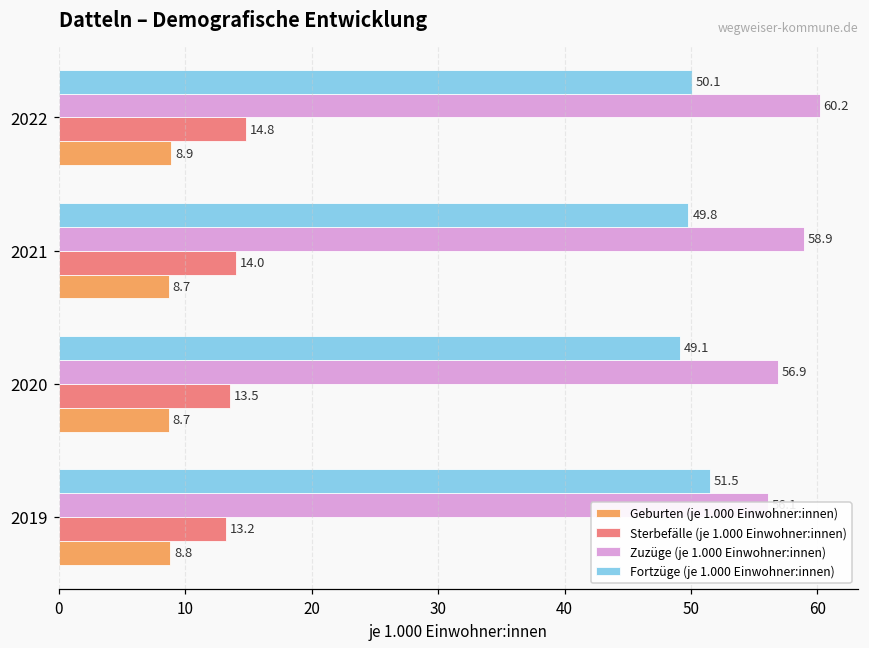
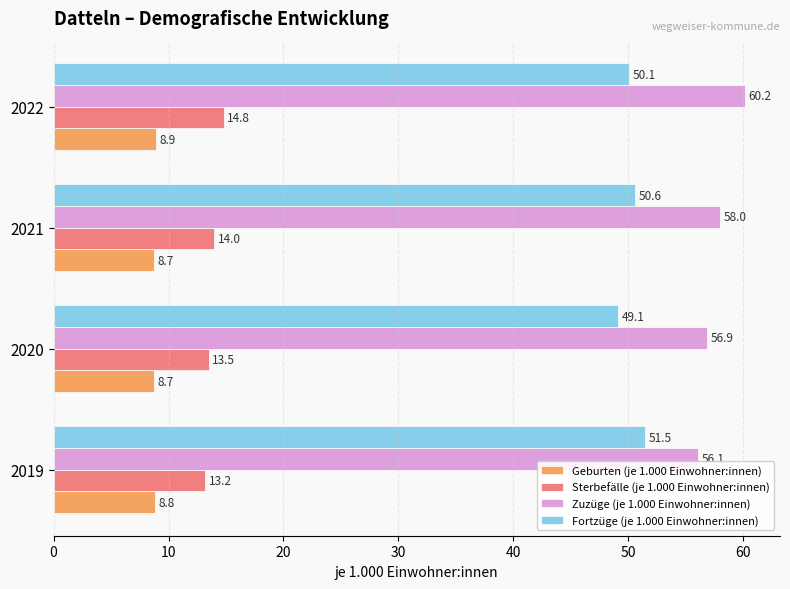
Fortzüge (je 1.000 Einwohner:innen), 2021: 49.8 -> 50.6
Zuzüge (je 1.000 Einwohner:innen), 2021: 58.9 -> 58.0
